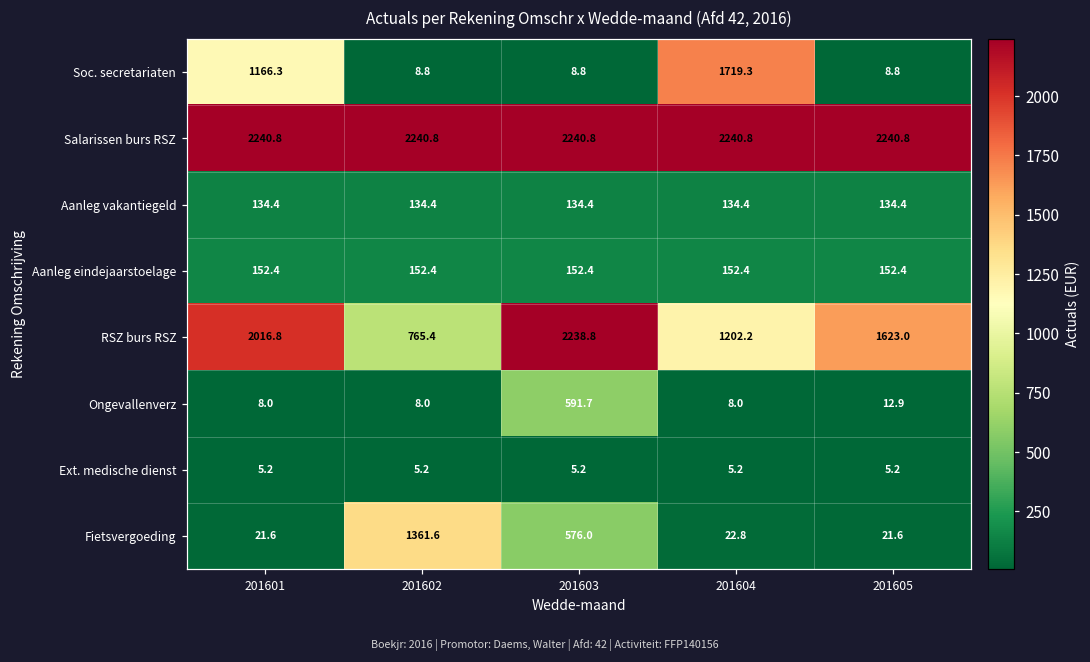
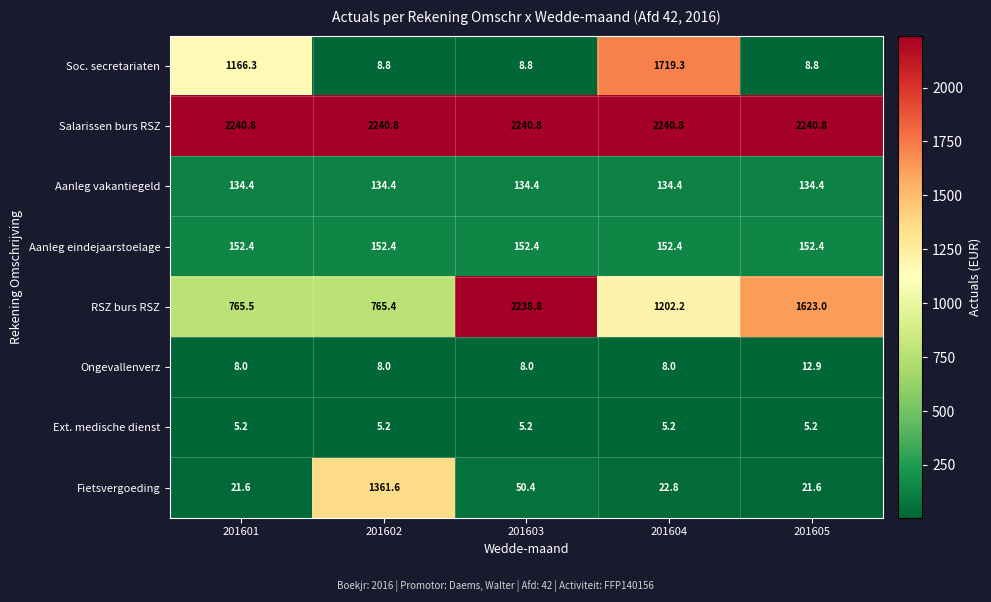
RSZ burs RSZ, 201601: 2016.8 -> 765.5
Ongevallenverz, 201603: 591.7 -> 8.0
Fietsvergoeding, 201603: 576.0 -> 50.4
